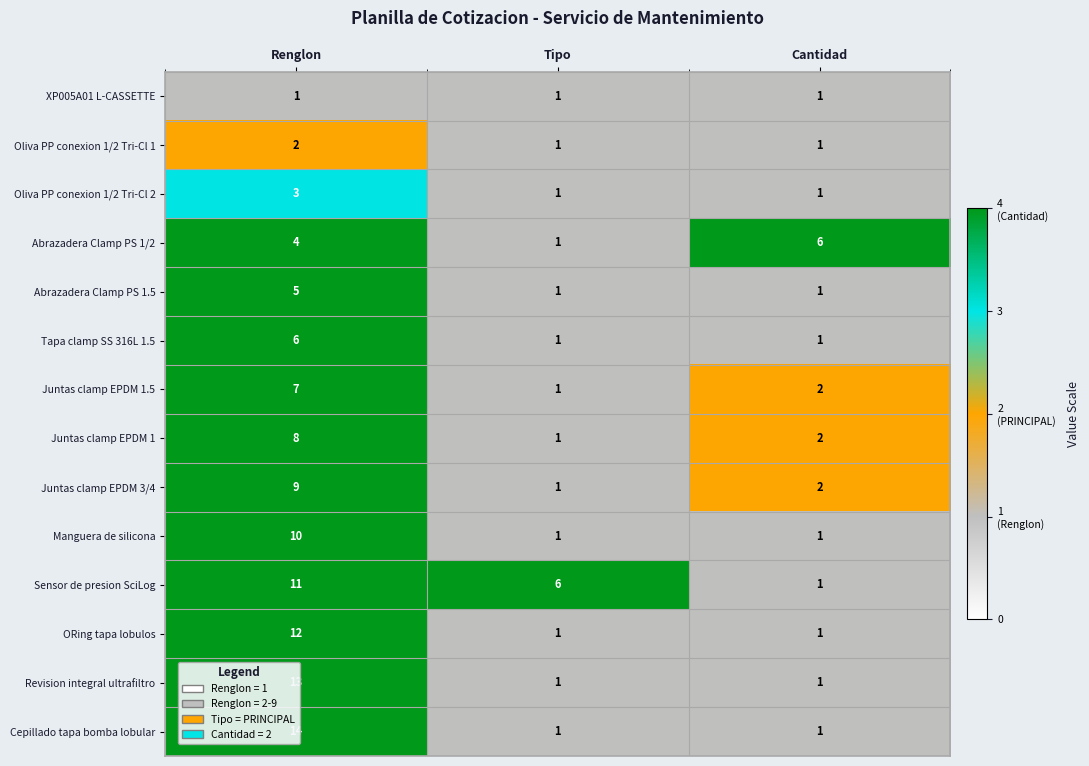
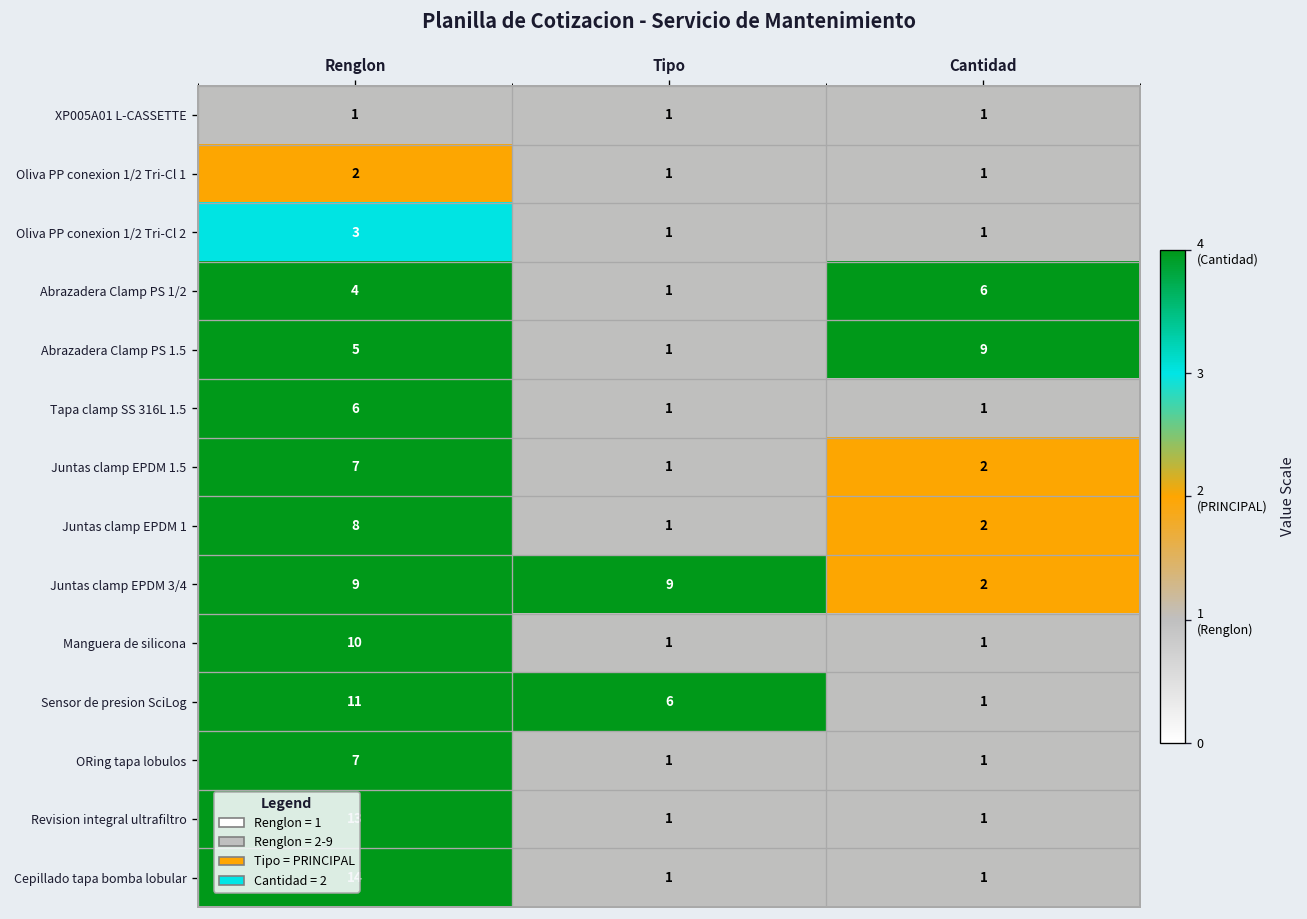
Abrazadera Clamp PS 1.5, Cantidad: 1 -> 9
Juntas clamp EPDM 3/4, Tipo: 1 -> 9
ORing tapa lobulos, Renglon: 12 -> 7
